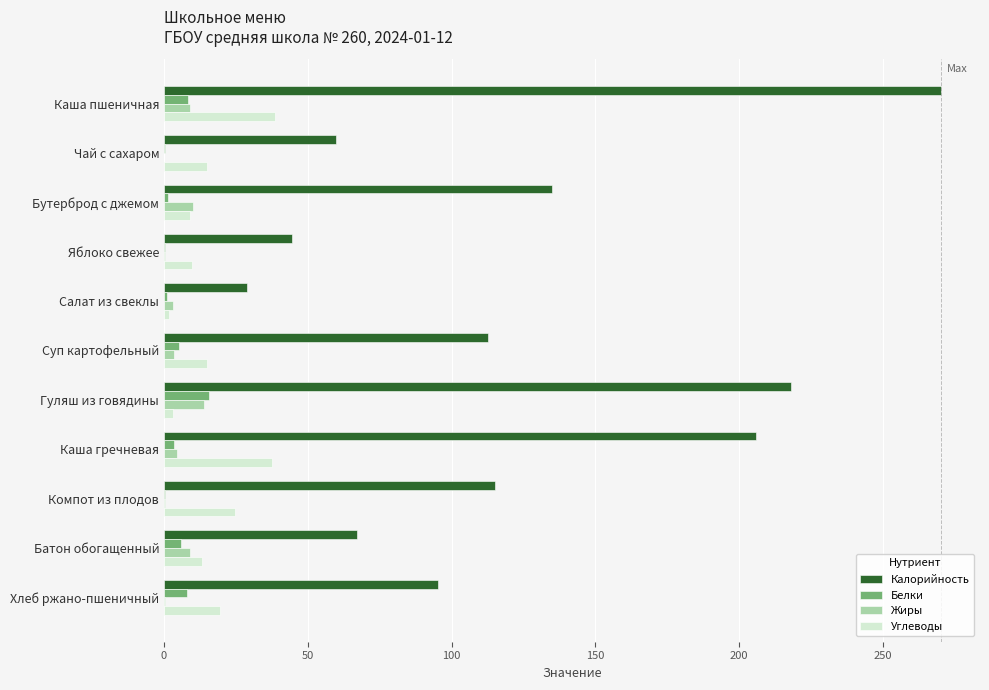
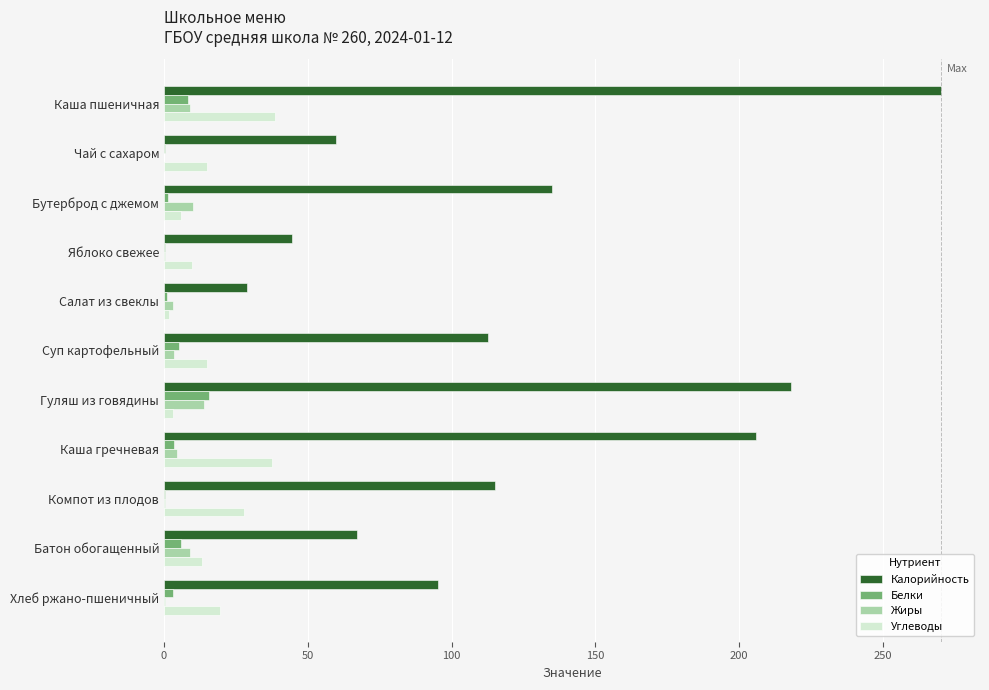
Углеводы, Бутерброд с джемом: 9 -> 6
Углеводы, Компот из плодов: 25 -> 28
Белки, Хлеб ржано-пшеничный: 8 -> 3
